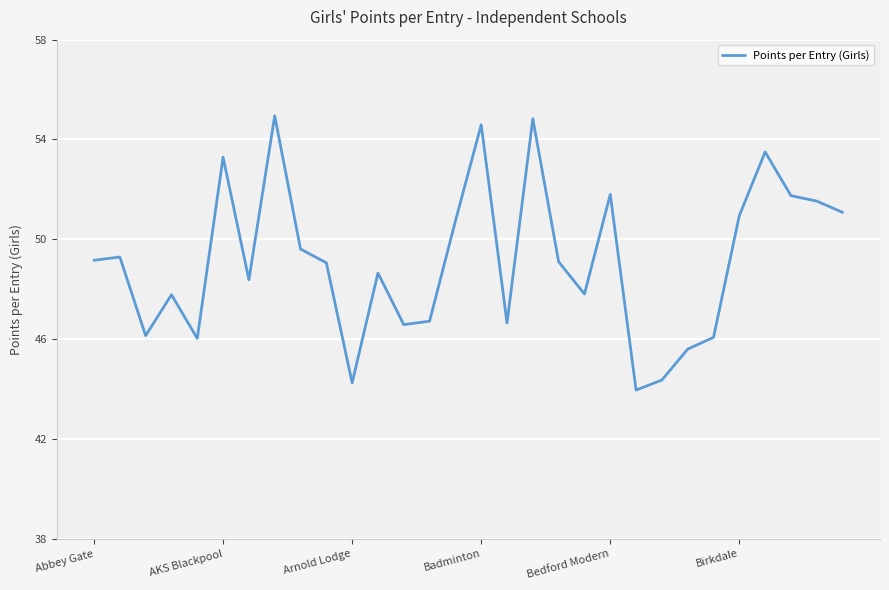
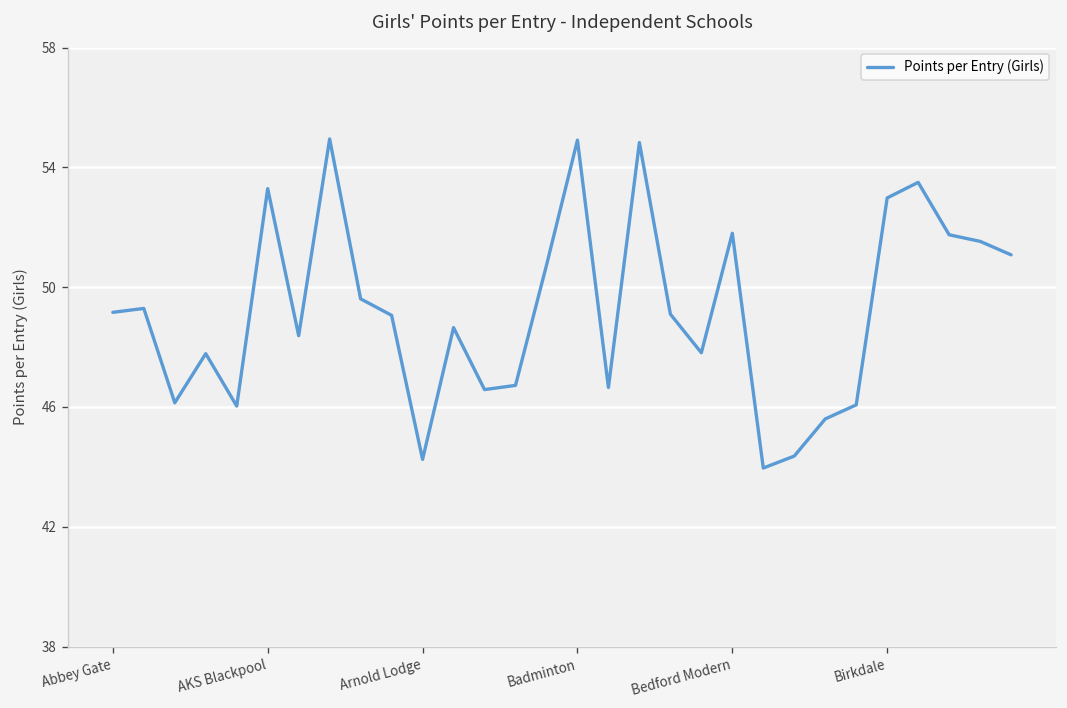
Badminton: 54.6 -> 54.9
Birkdale: 51.0 -> 53.0
